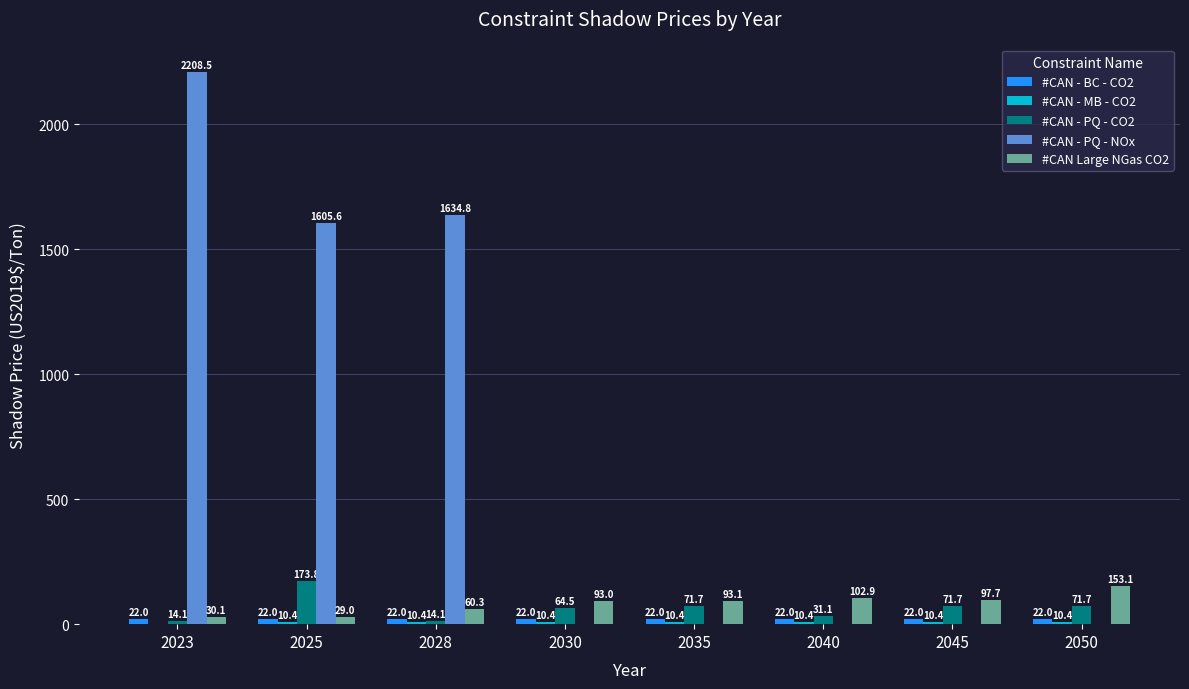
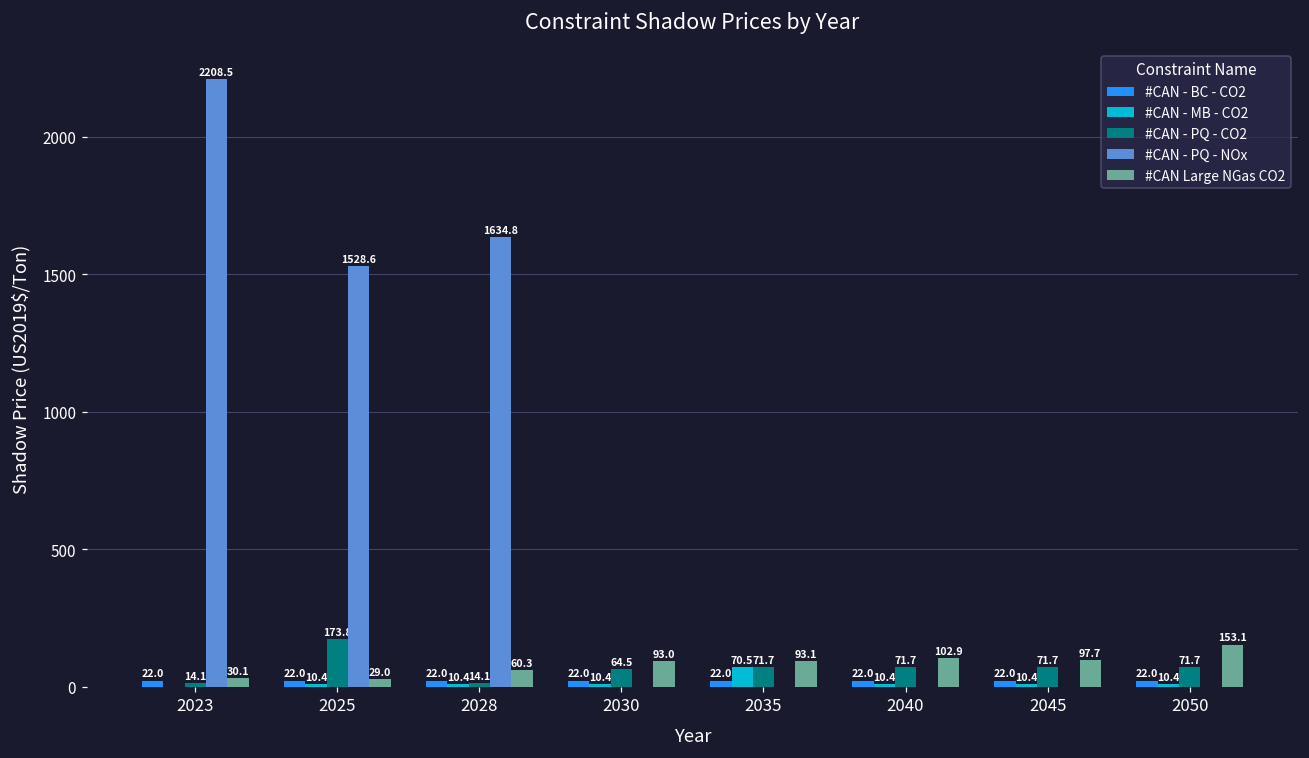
#CAN - PQ - NOx, 2025: 1605.6 -> 1528.6
#CAN - MB - CO2, 2035: 10.4 -> 70.5
#CAN - PQ - CO2, 2040: 31.1 -> 71.7
